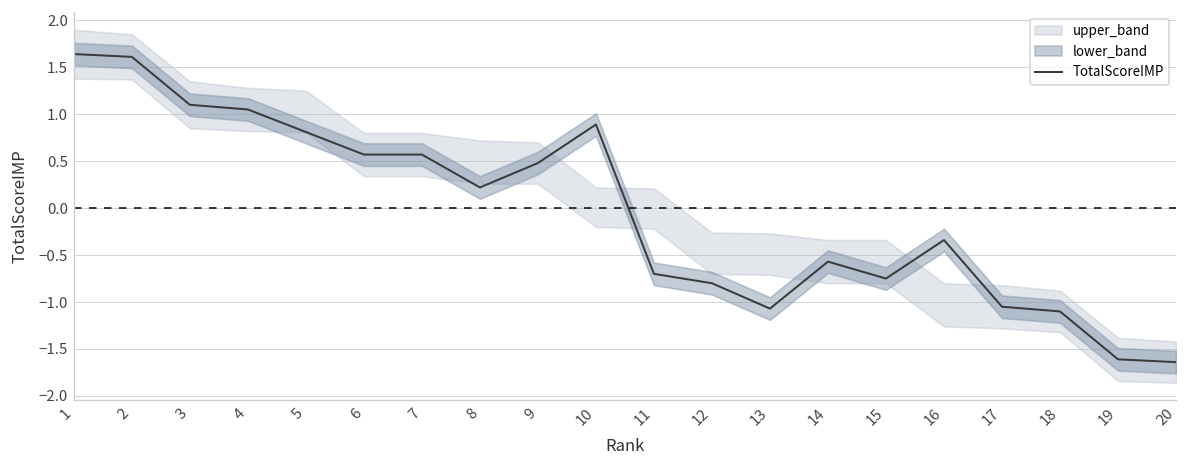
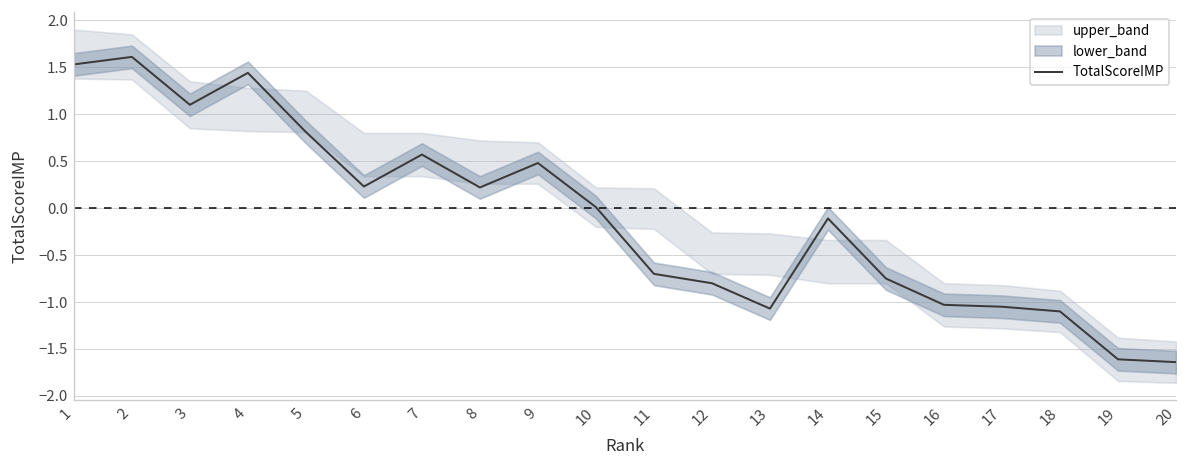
TotalScoreIMP, 1: 1.6 -> 1.5
TotalScoreIMP, 4: 1.1 -> 1.4
TotalScoreIMP, 6: 0.6 -> 0.2
TotalScoreIMP, 10: 0.9 -> 0.0
TotalScoreIMP, 14: -0.6 -> -0.1
TotalScoreIMP, 16: -0.3 -> -1.0
